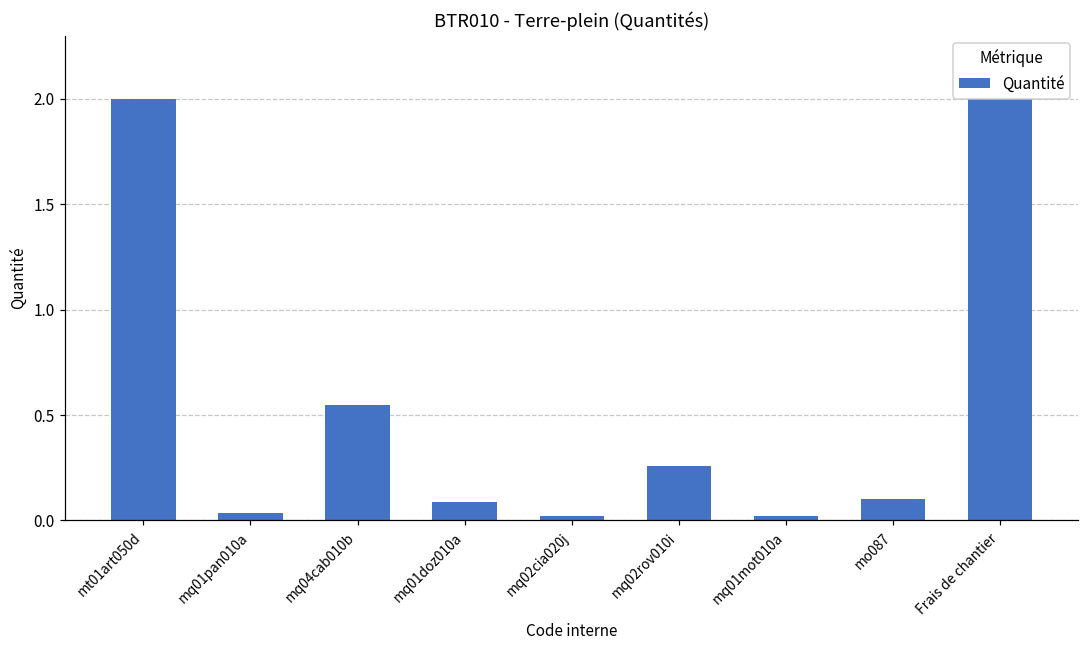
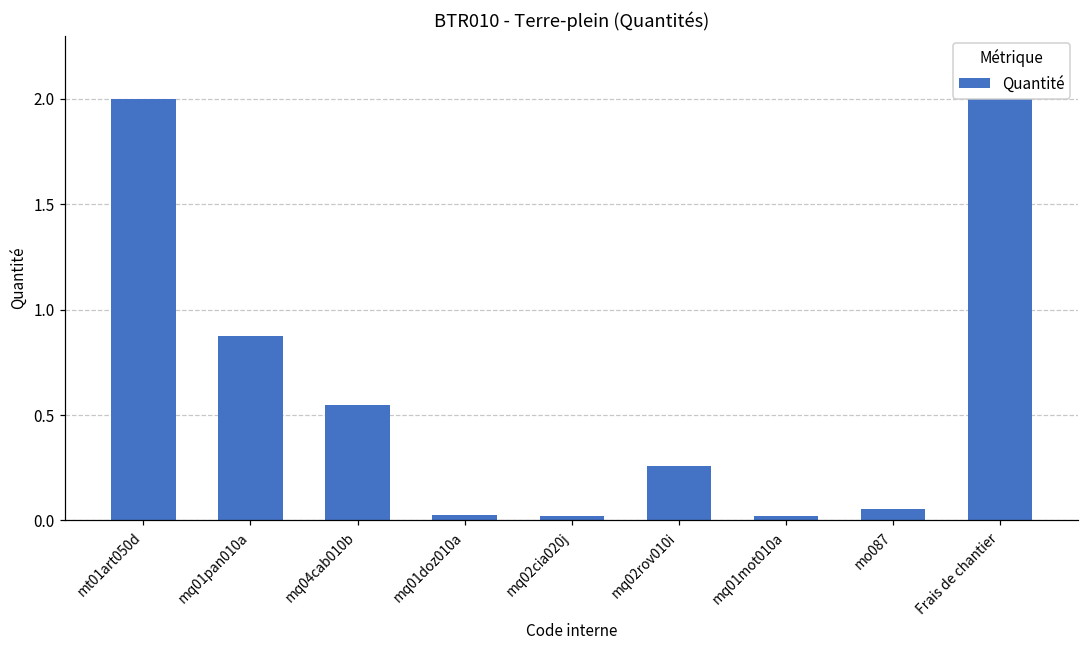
mq01pan010a: 0.03 -> 0.88
mq01doz010a: 0.09 -> 0.03
mo087: 0.10 -> 0.05
